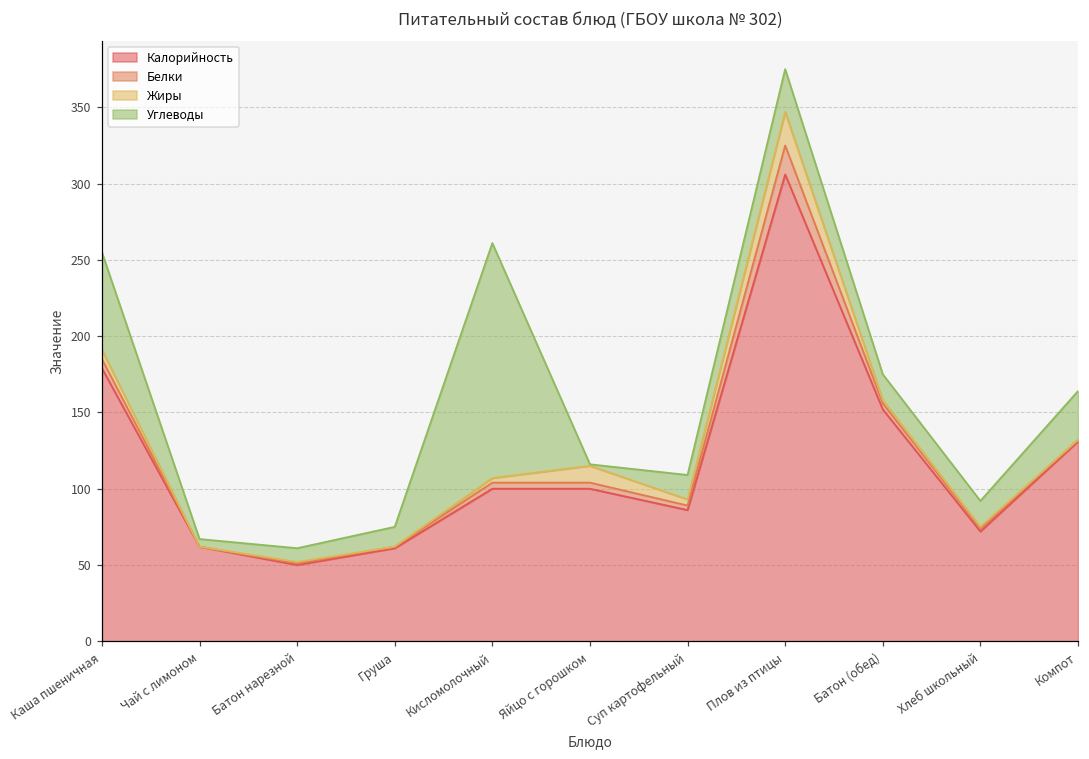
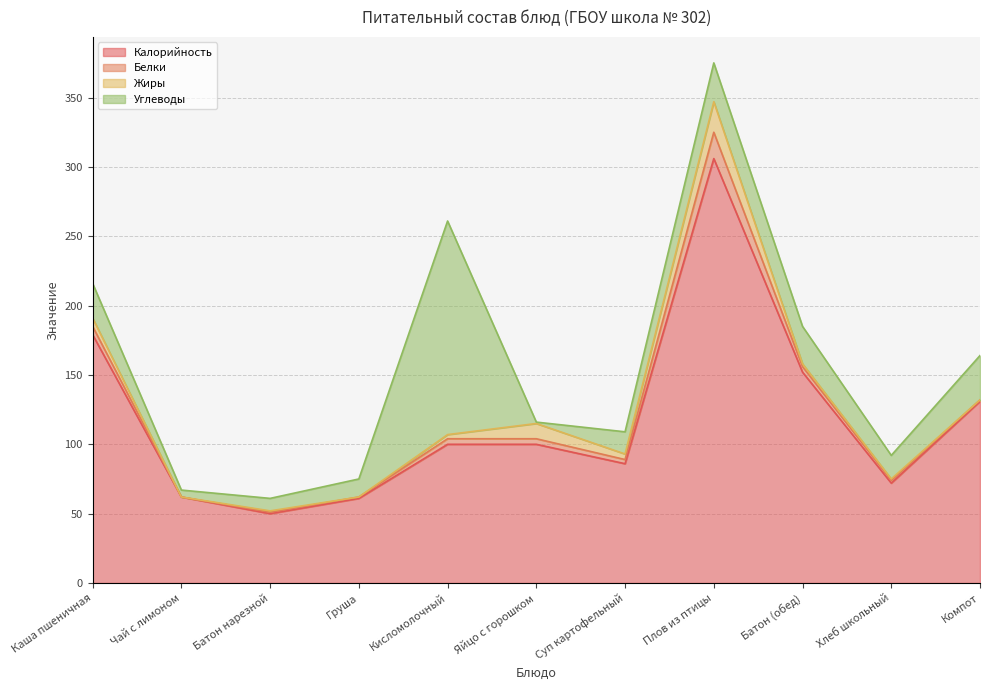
Углеводы, Каша пшеничная: 64 -> 25
Углеводы, Батон (обед): 17 -> 27
